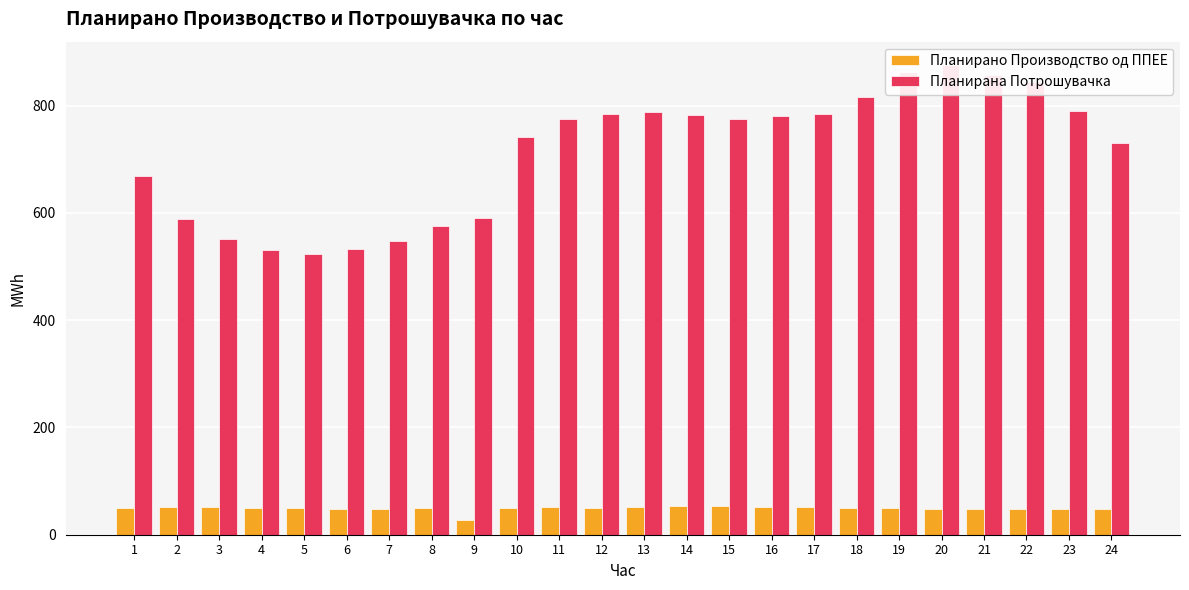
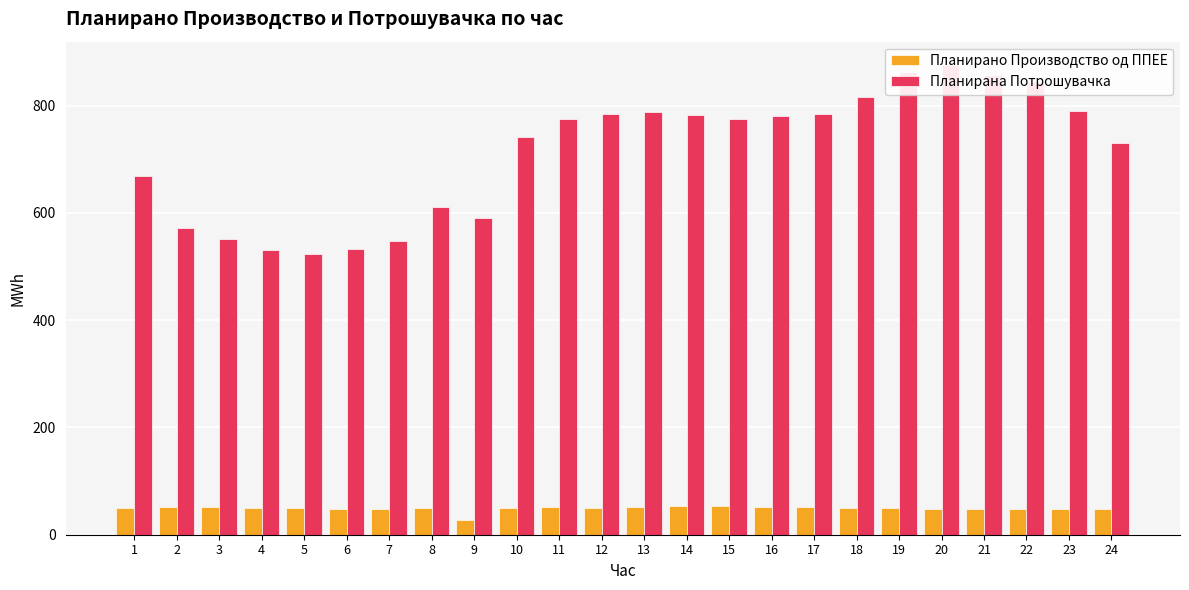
Планирана Потрошувачка, 2: 590 -> 570
Планирана Потрошувачка, 8: 580 -> 610
